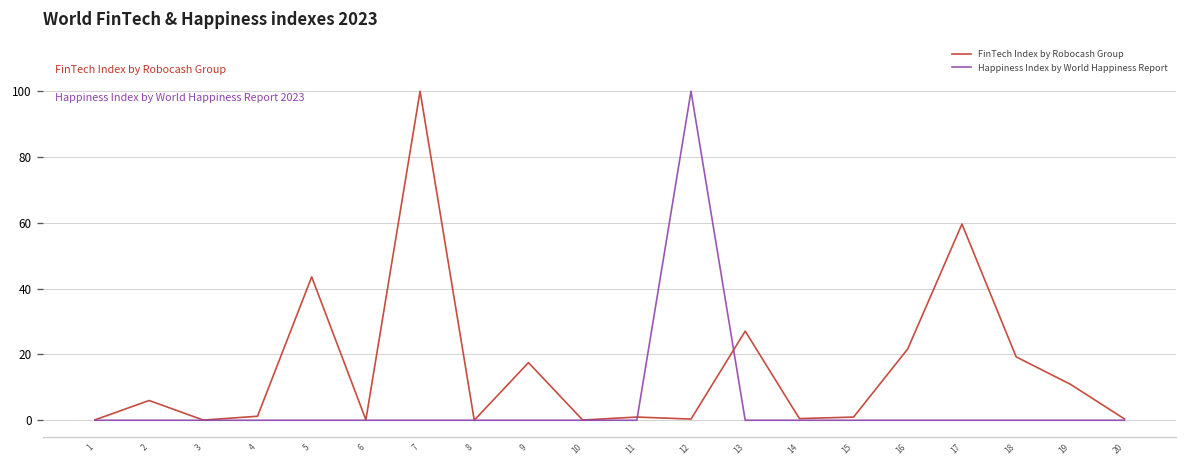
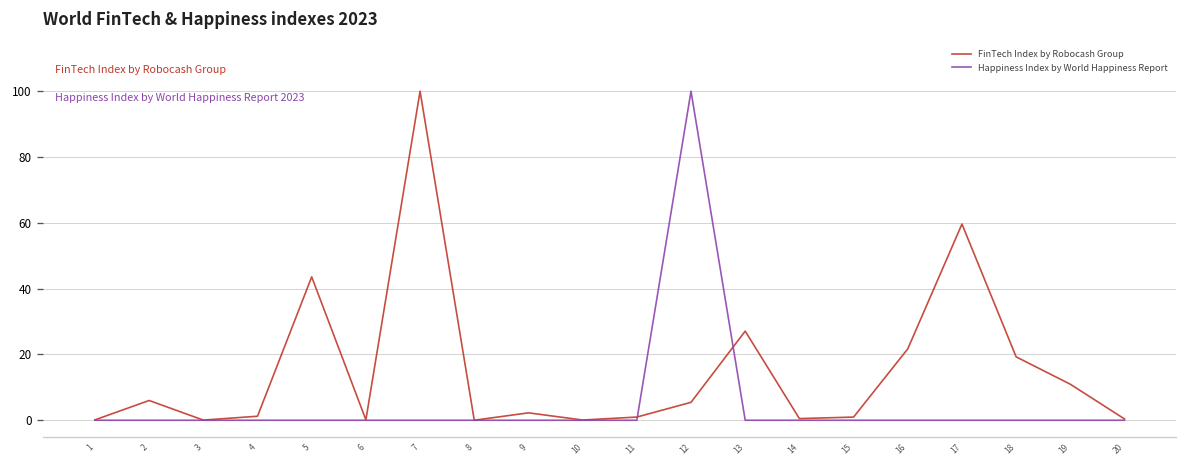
FinTech Index by Robocash Group, 9: 18 -> 2
FinTech Index by Robocash Group, 12: 0 -> 5
